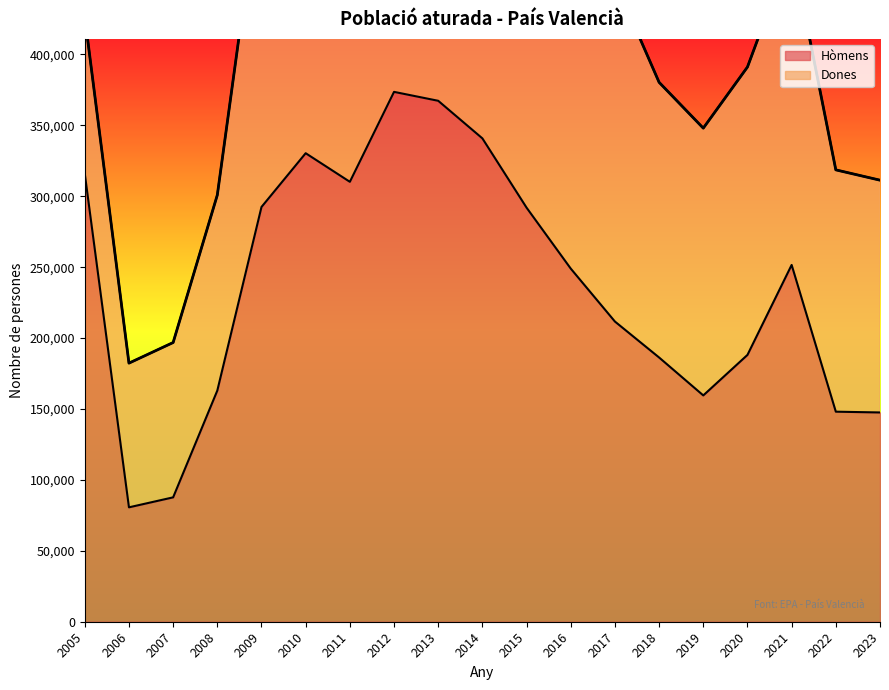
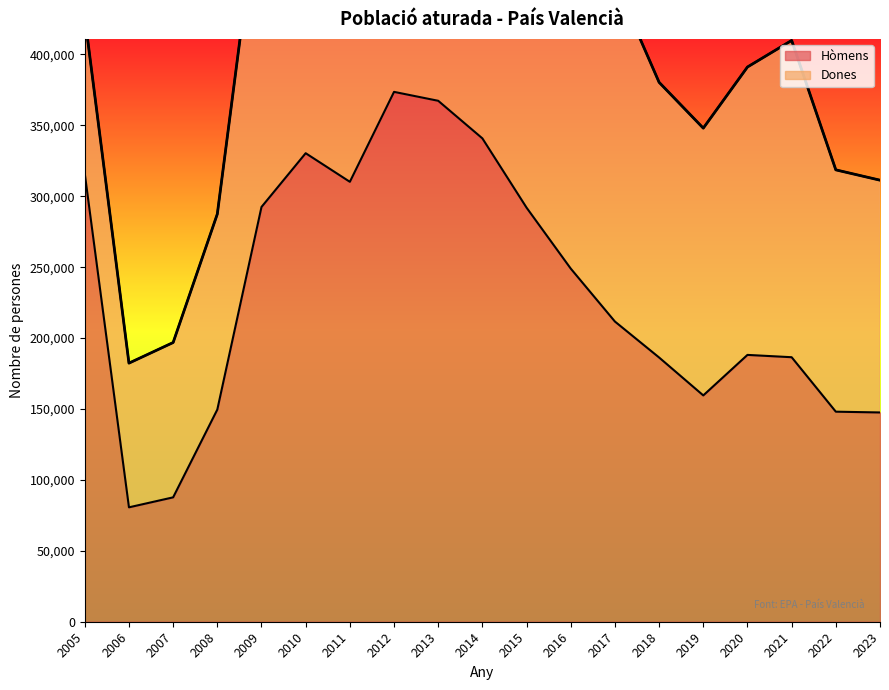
Hòmens, 2008: 163,000 -> 150,000
Hòmens, 2021: 252,000 -> 187,000
